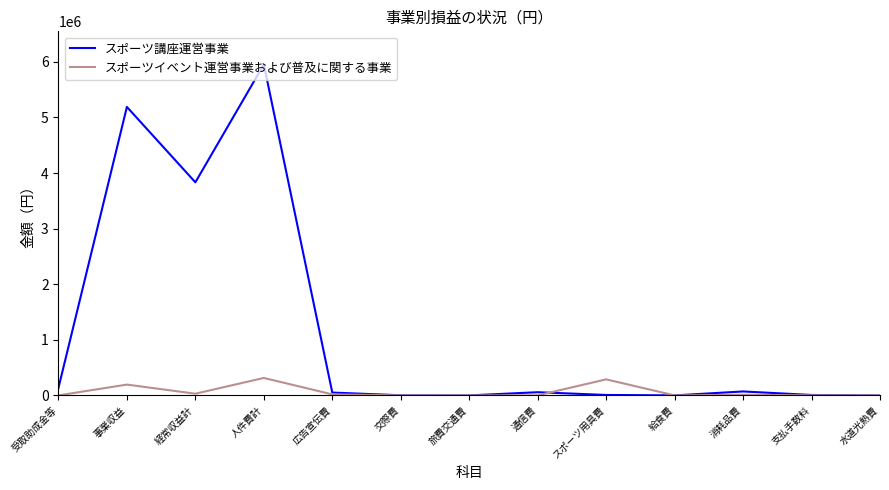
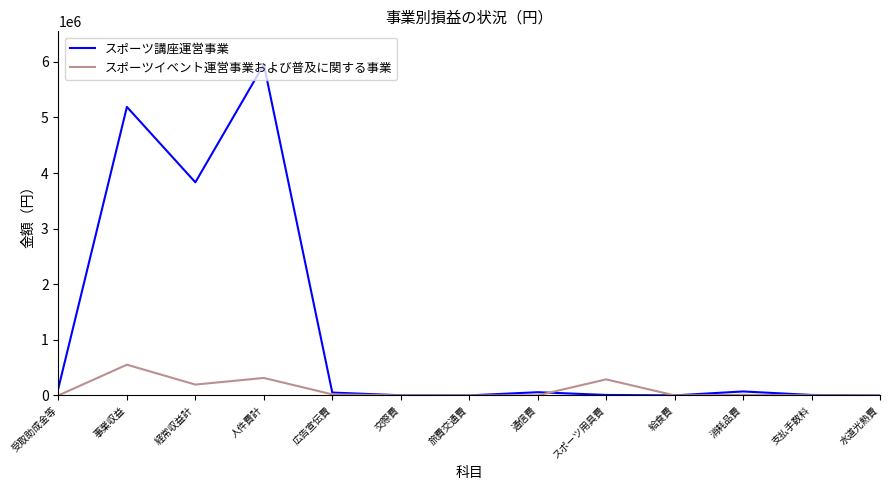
スポーツイベント運営事業および普及に関する事業, 事業収益: 200000 -> 600000
スポーツイベント運営事業および普及に関する事業, 経常収益計: 0 -> 200000
